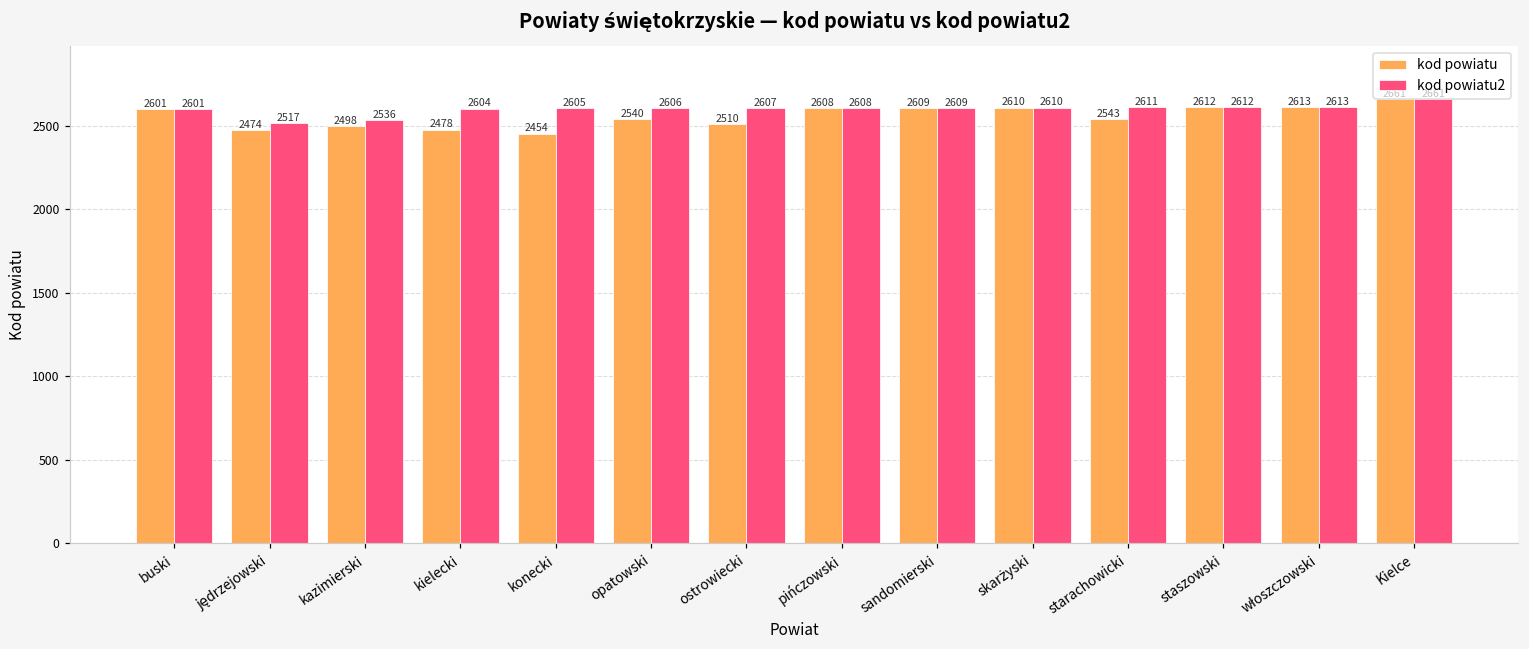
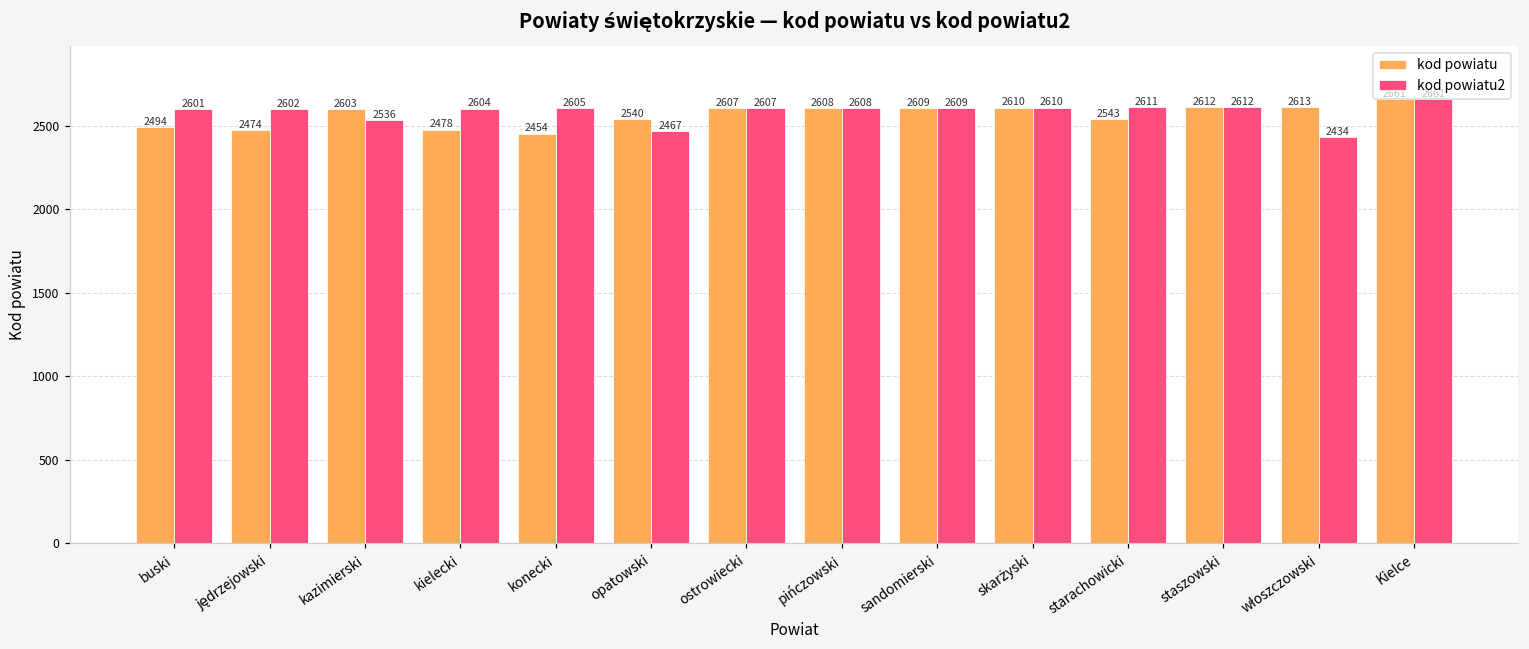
kod powiatu, buski: 2601 -> 2494
kod powiatu2, jędrzejowski: 2517 -> 2602
kod powiatu, kazimierski: 2498 -> 2603
kod powiatu2, opatowski: 2606 -> 2467
kod powiatu, ostrowiecki: 2510 -> 2607
kod powiatu2, włoszczowski: 2613 -> 2434
